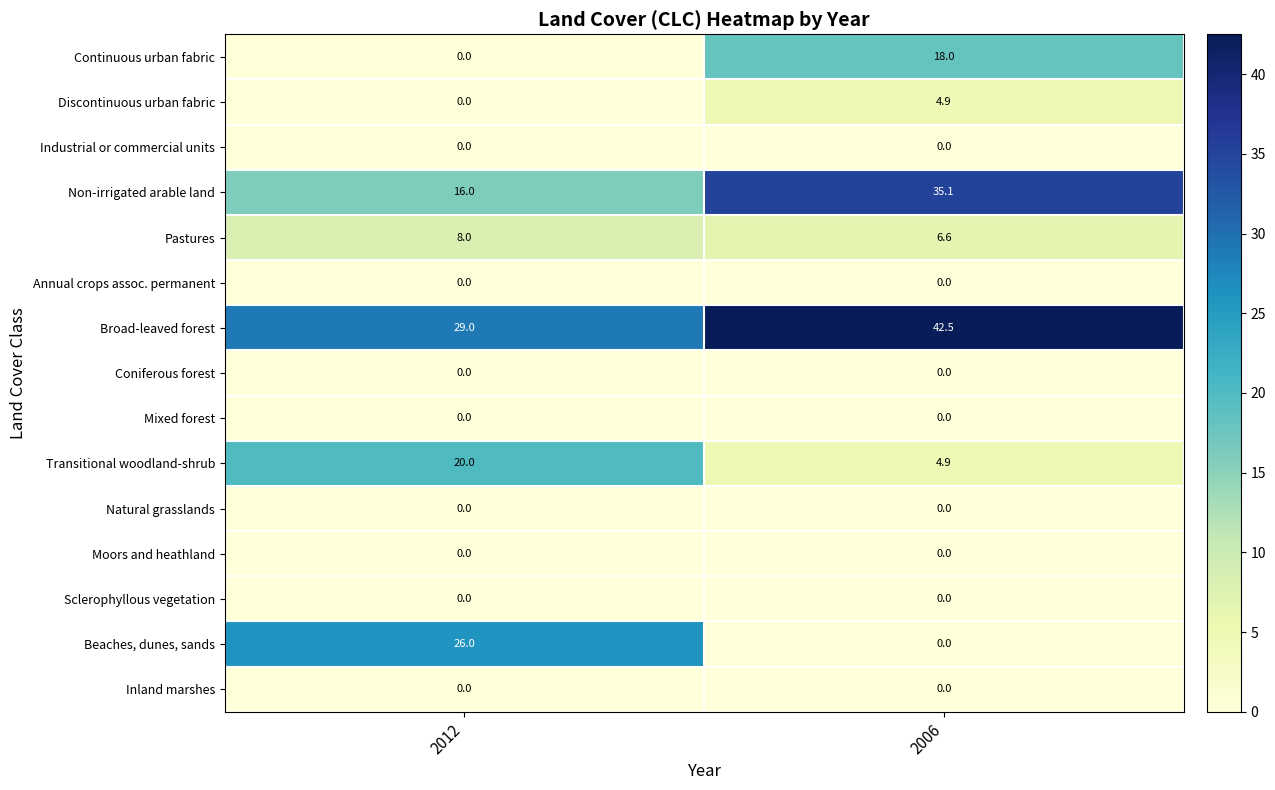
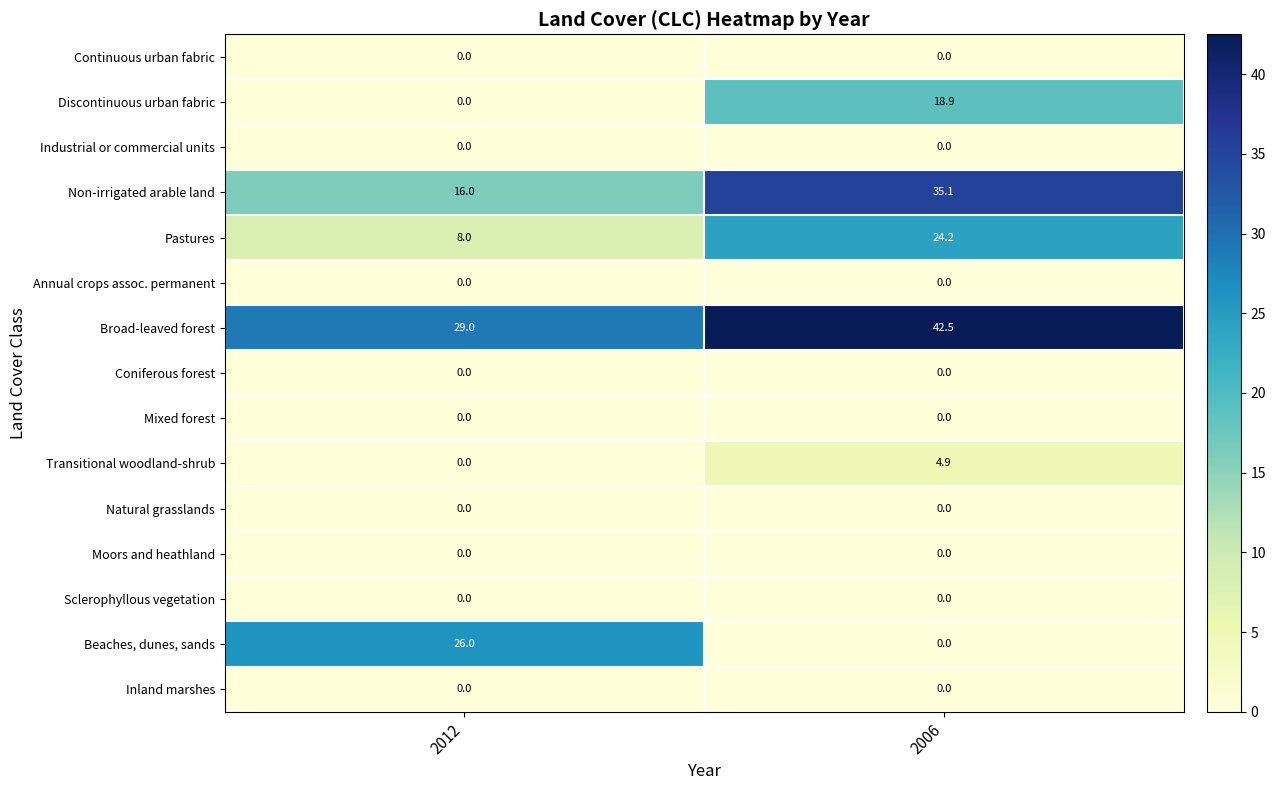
Continuous urban fabric, 2006: 18.0 -> 0.0
Discontinuous urban fabric, 2006: 4.9 -> 18.9
Pastures, 2006: 6.6 -> 24.2
Transitional woodland-shrub, 2012: 20.0 -> 0.0
